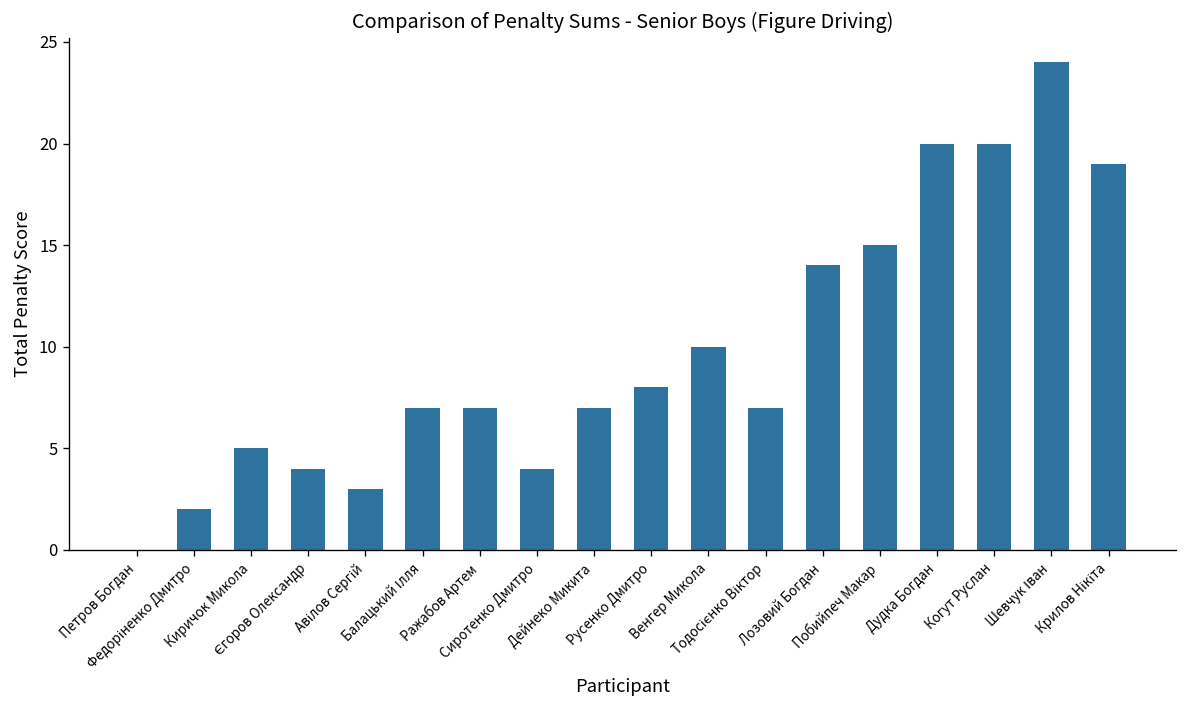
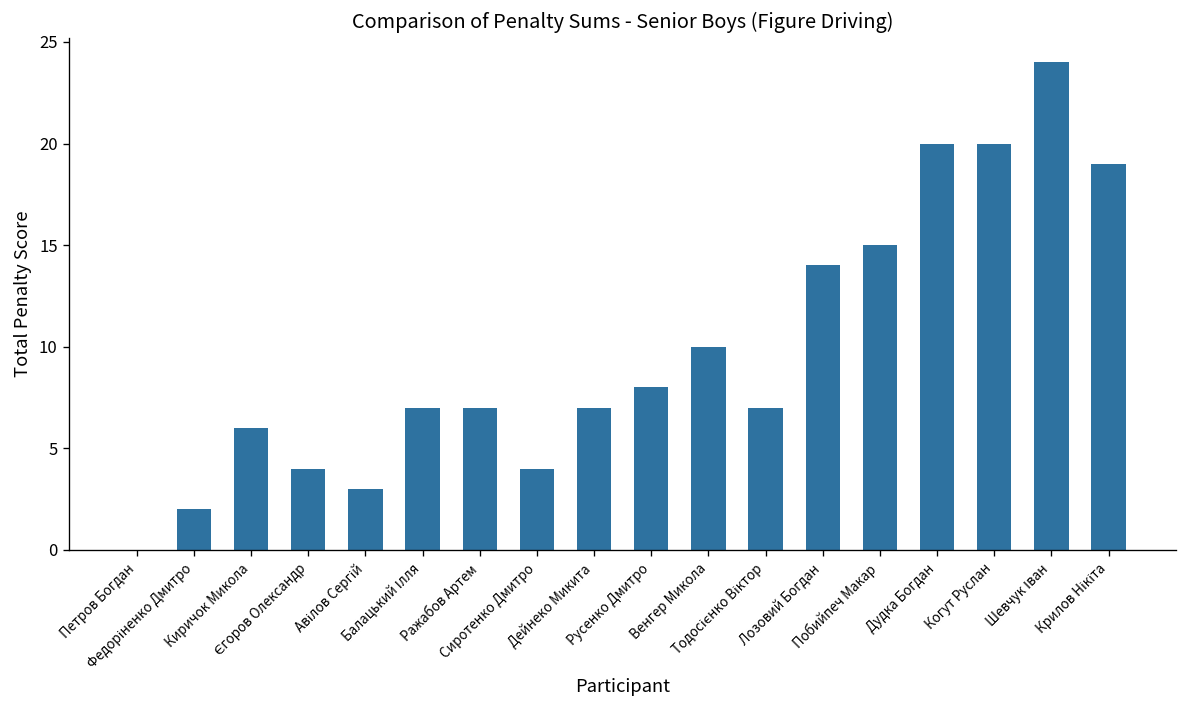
Киричок Микола: 5 -> 6
